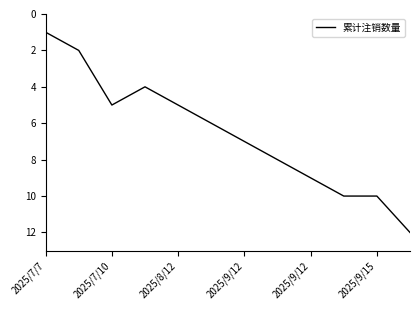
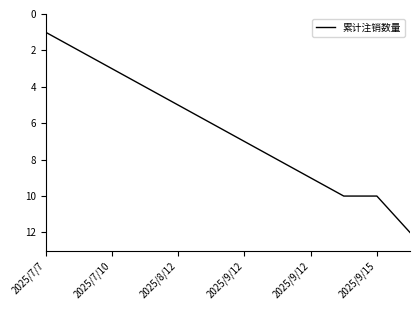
2025/7/10: 5 -> 3
